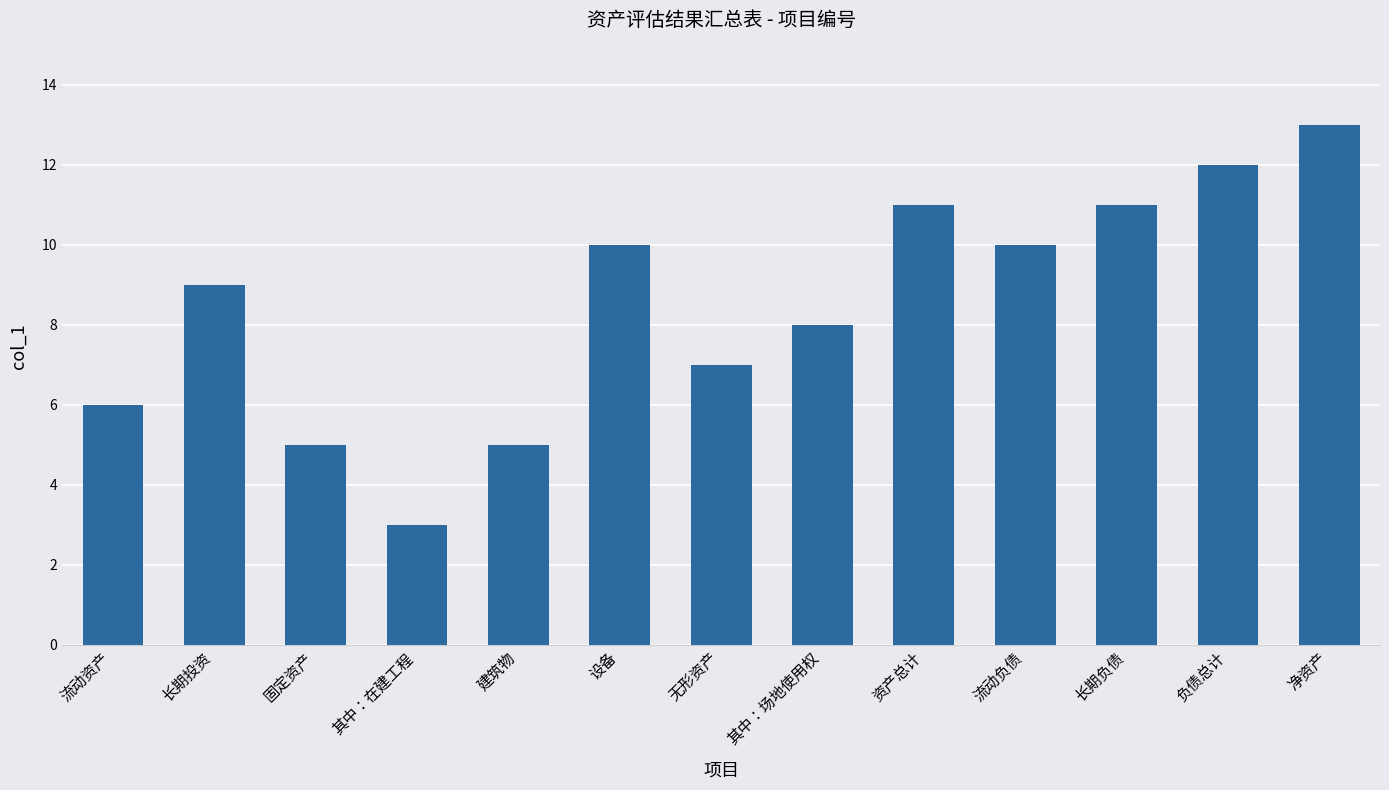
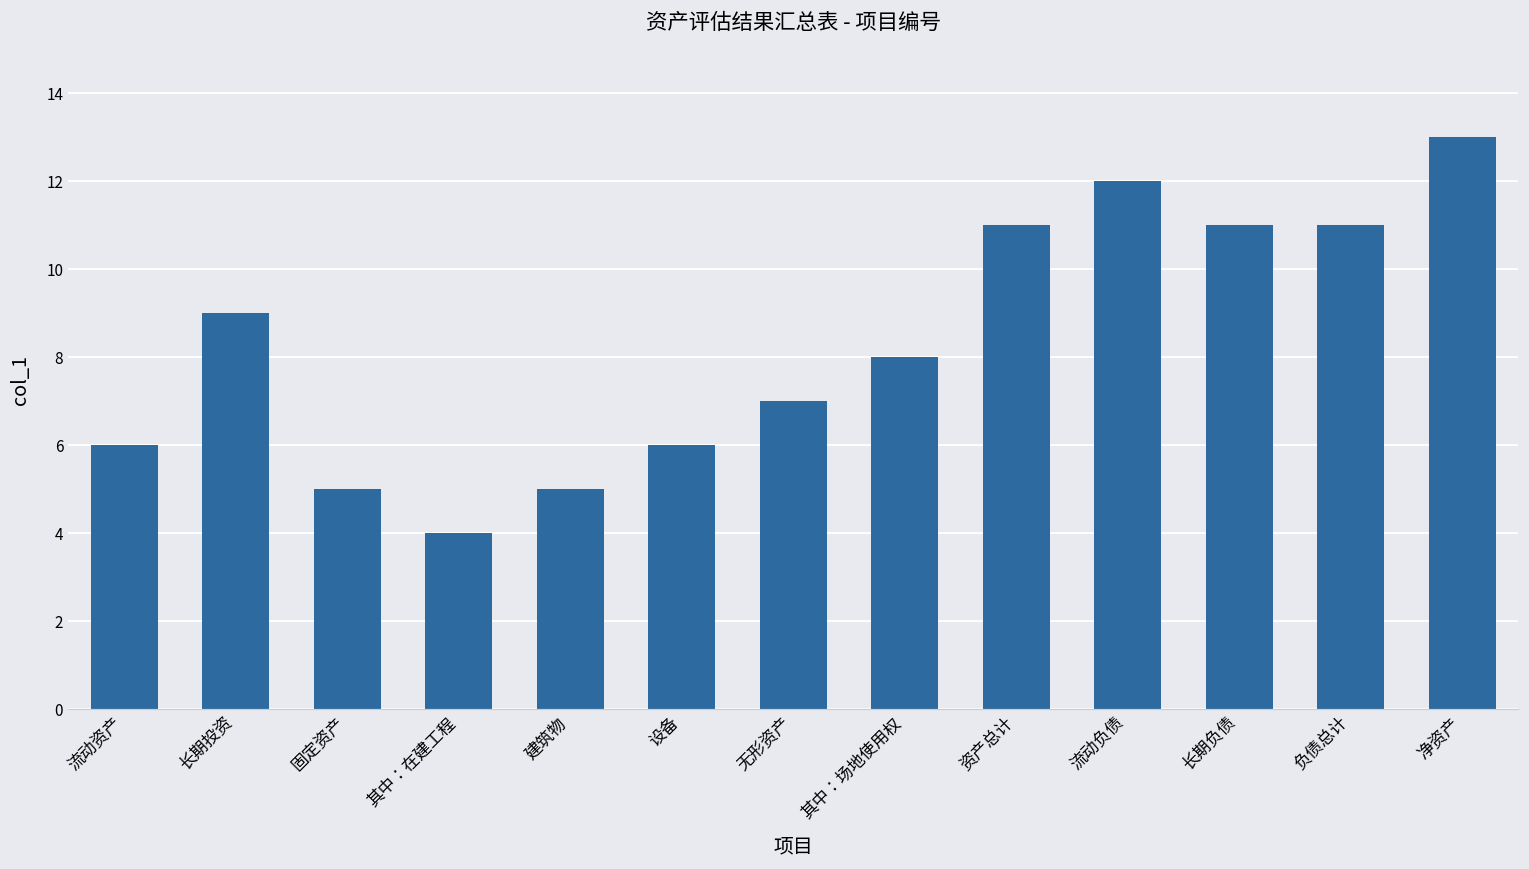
其中：在建工程: 3 -> 4
设备: 10 -> 6
流动负债: 10 -> 12
负债总计: 12 -> 11
